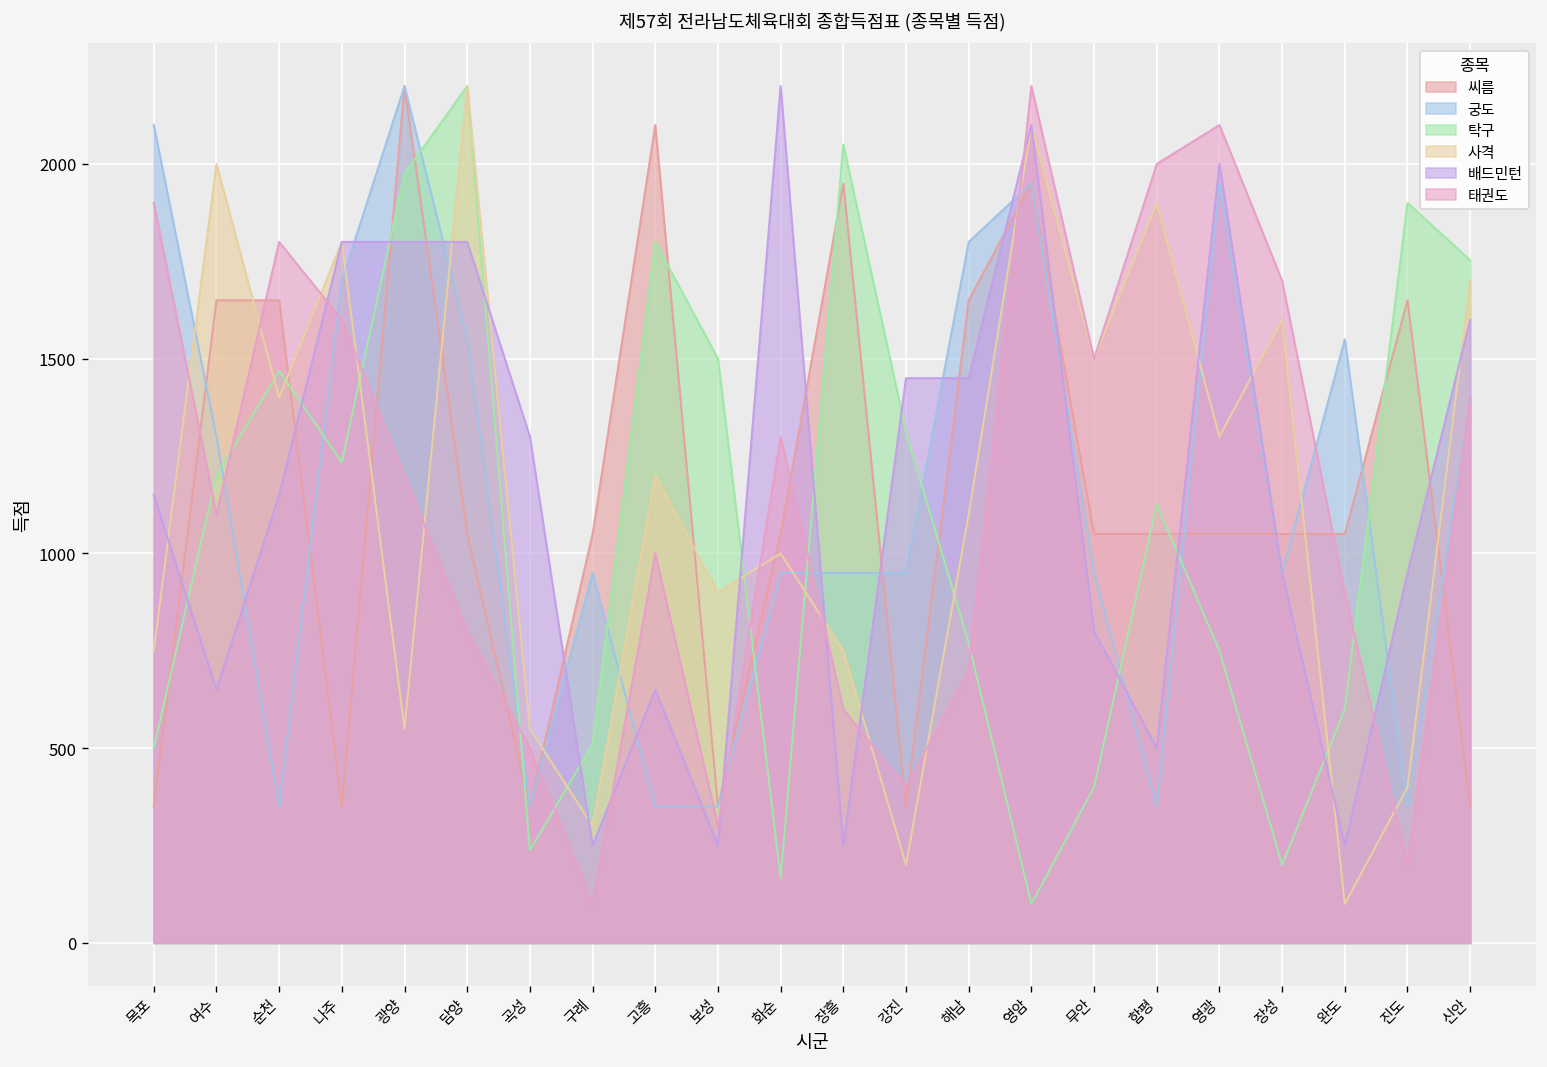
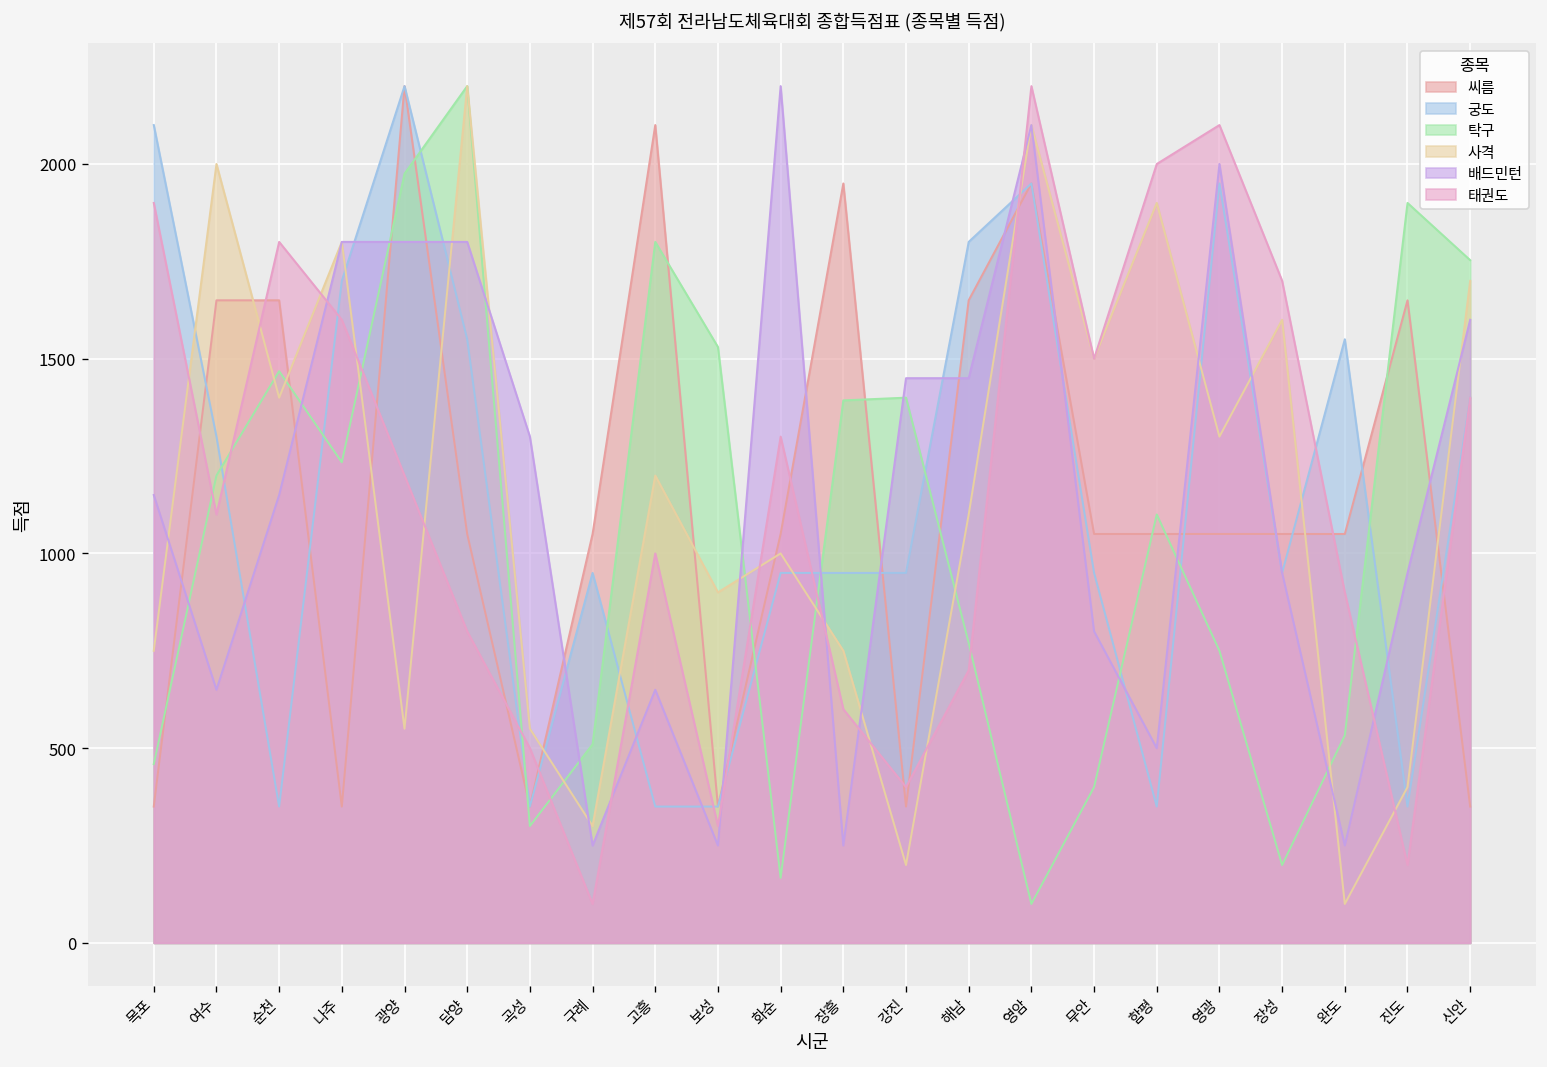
탁구, 목포: 500 -> 460
탁구, 곡성: 240 -> 300
탁구, 보성: 1500 -> 1530
탁구, 장흥: 2050 -> 1390
탁구, 강진: 1310 -> 1400
탁구, 함평: 1130 -> 1100
탁구, 완도: 600 -> 530
